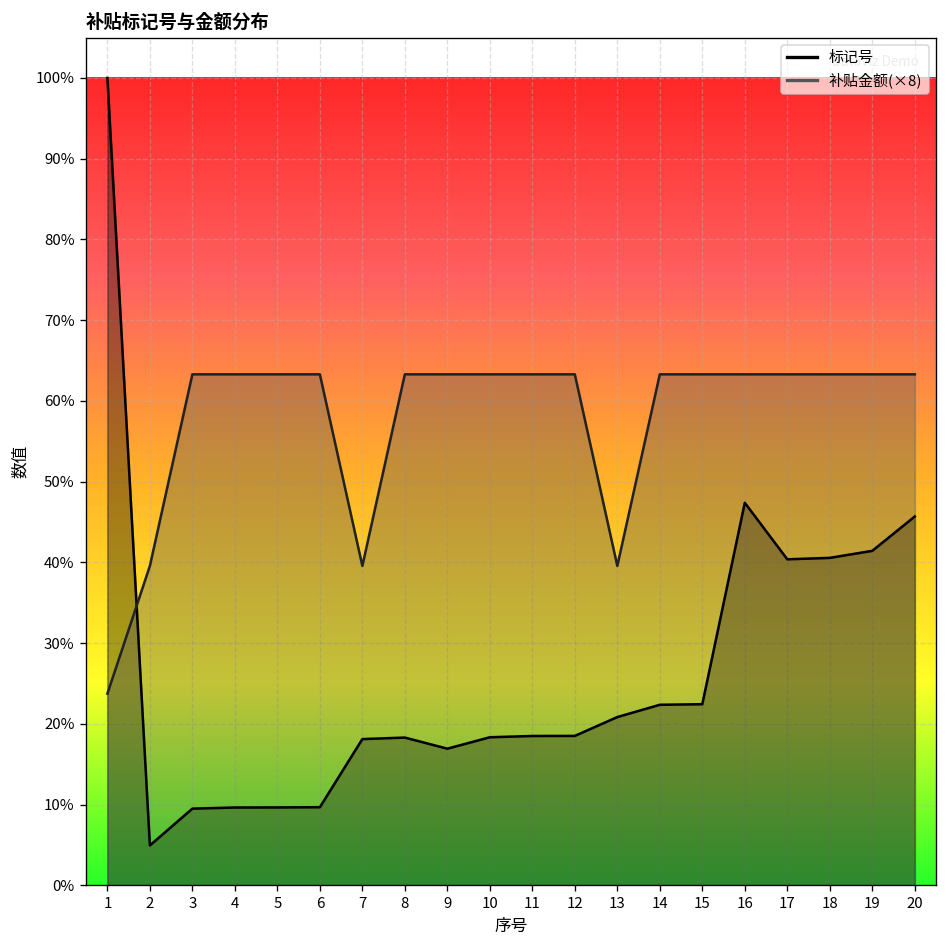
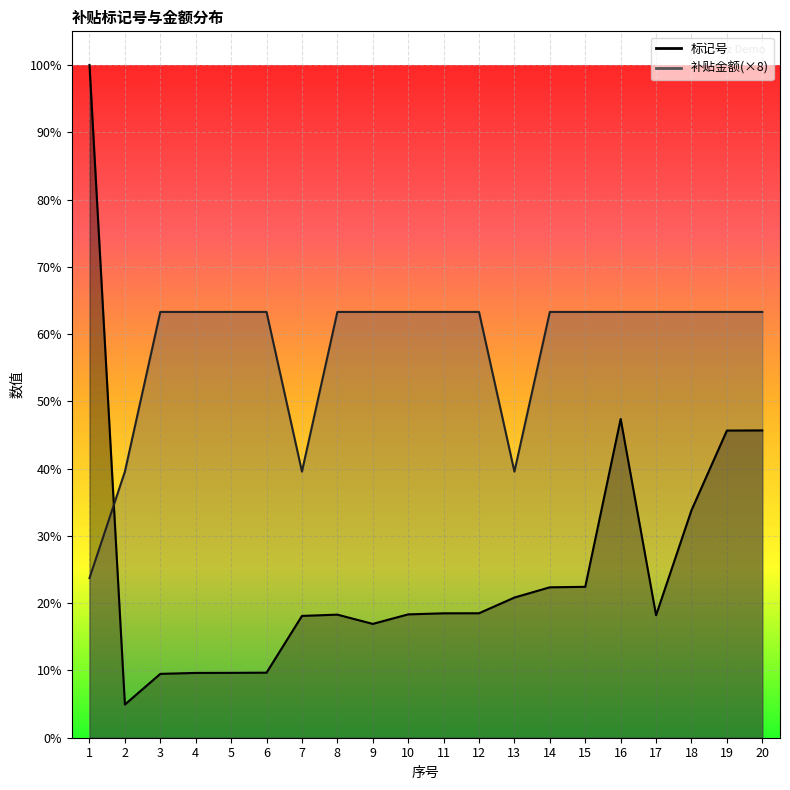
标记号, 17: 40% -> 18%
标记号, 18: 41% -> 34%
标记号, 19: 41% -> 46%
